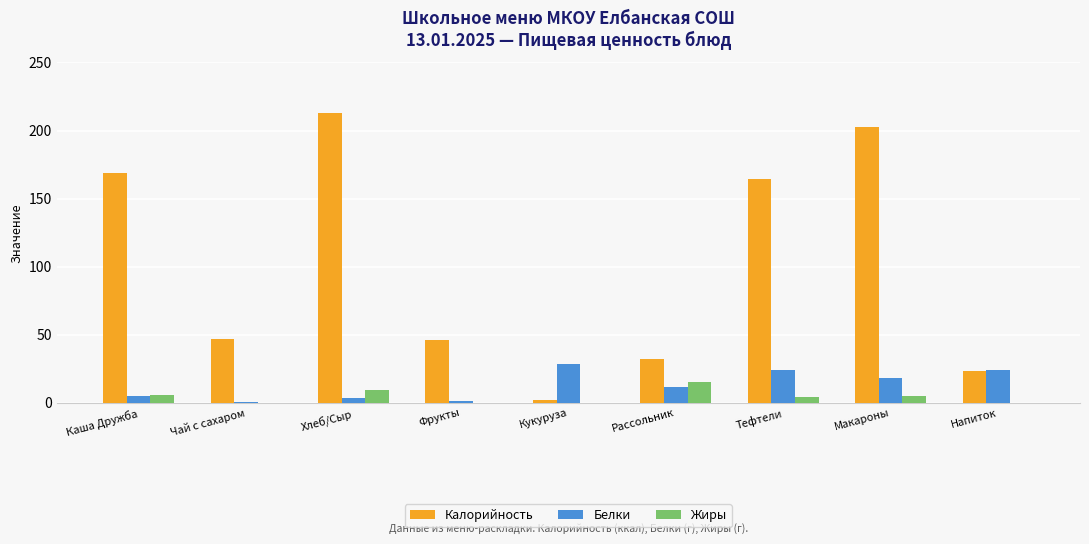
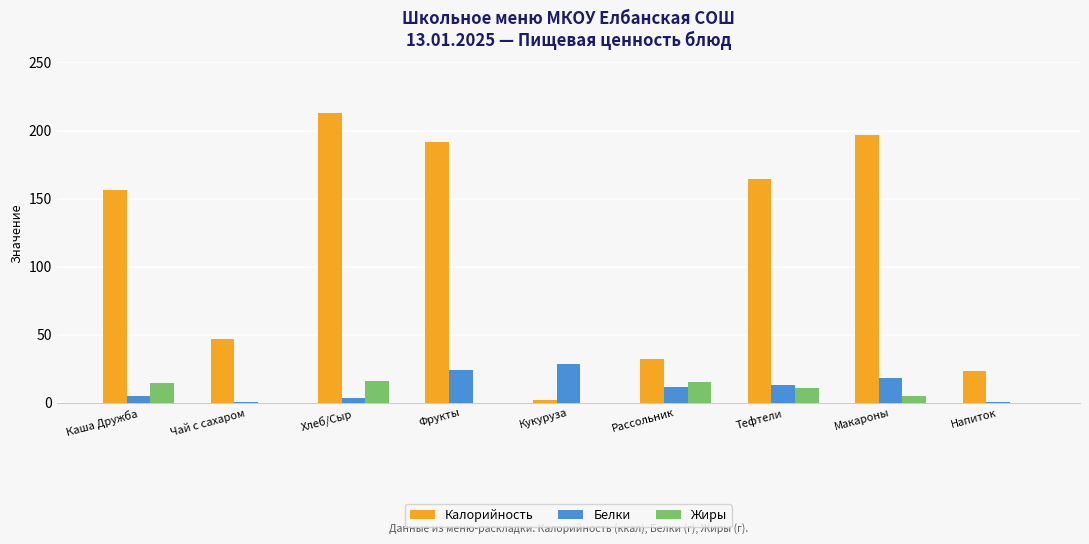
Калорийность, Каша Дружба: 169 -> 156
Жиры, Каша Дружба: 6 -> 15
Жиры, Хлеб/Сыр: 9 -> 16
Калорийность, Фрукты: 46 -> 191
Белки, Фрукты: 1 -> 24
Белки, Тефтели: 24 -> 13
Жиры, Тефтели: 4 -> 11
Калорийность, Макароны: 203 -> 197
Белки, Напиток: 24 -> 0
